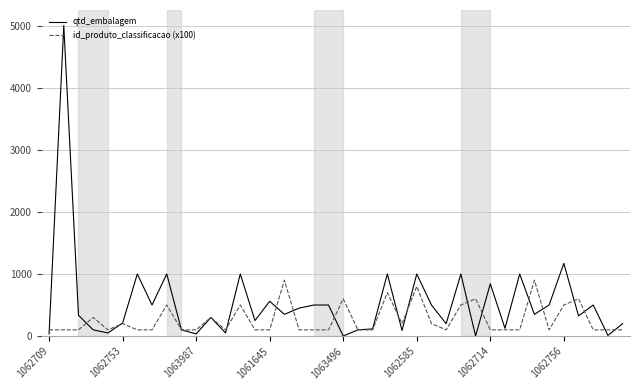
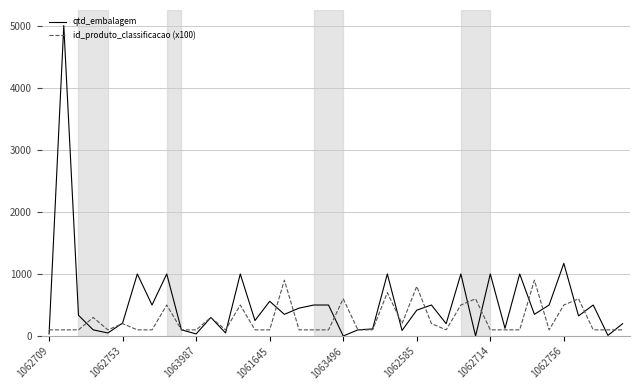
qtd_embalagem, 1062585: 1000 -> 400
qtd_embalagem, 1062714: 800 -> 1000
